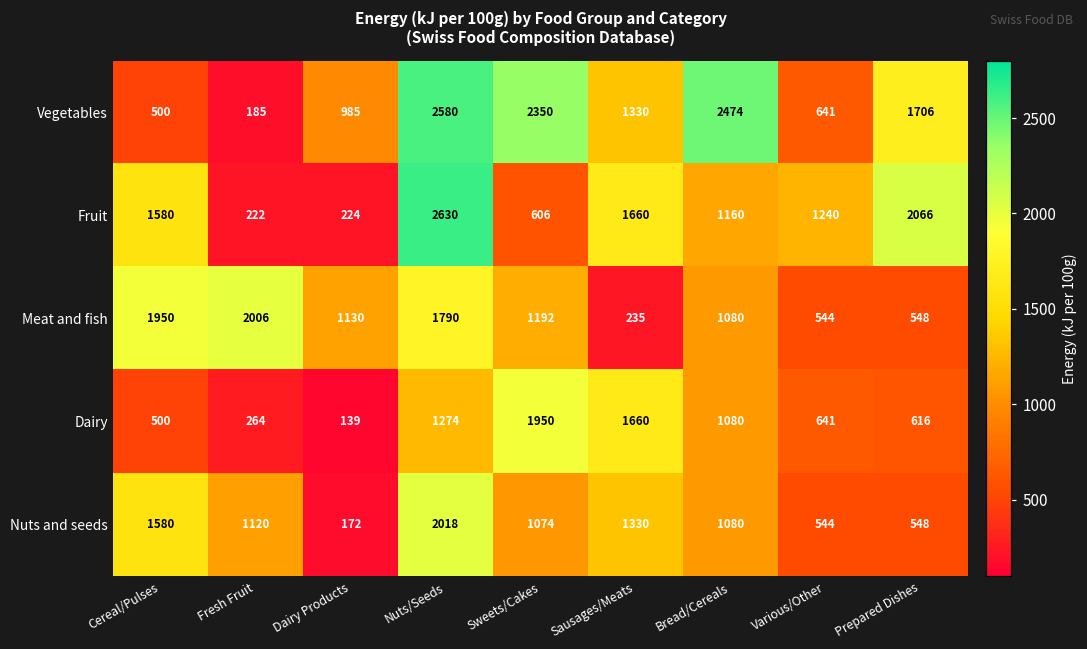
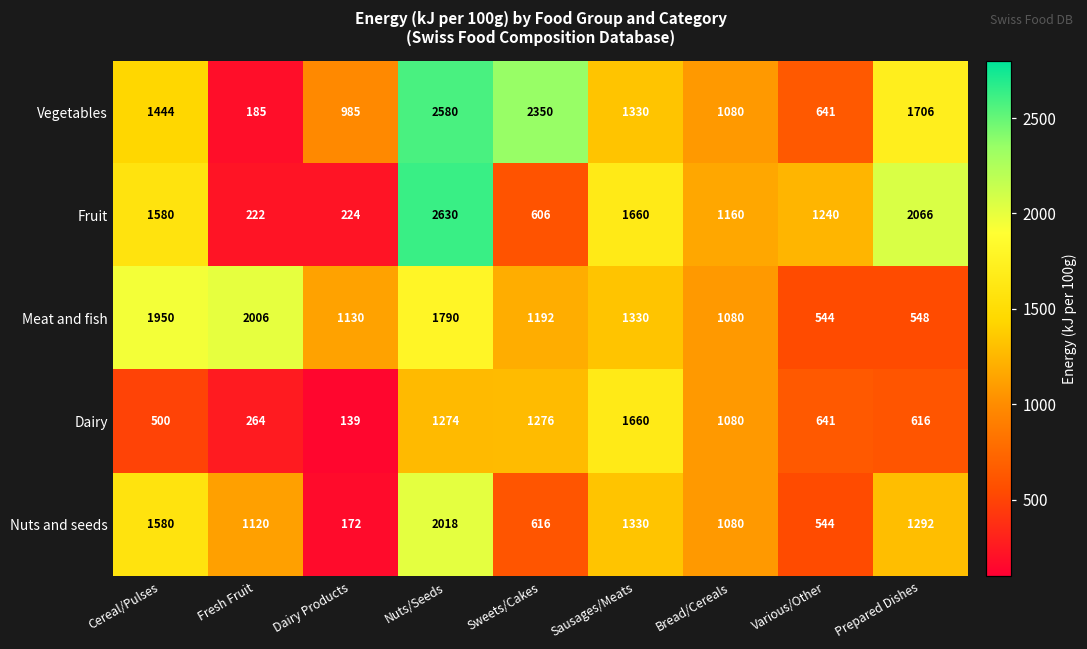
Vegetables, Cereal/Pulses: 500 -> 1444
Vegetables, Bread/Cereals: 2474 -> 1080
Meat and fish, Sausages/Meats: 235 -> 1330
Dairy, Sweets/Cakes: 1950 -> 1276
Nuts and seeds, Sweets/Cakes: 1074 -> 616
Nuts and seeds, Prepared Dishes: 548 -> 1292
